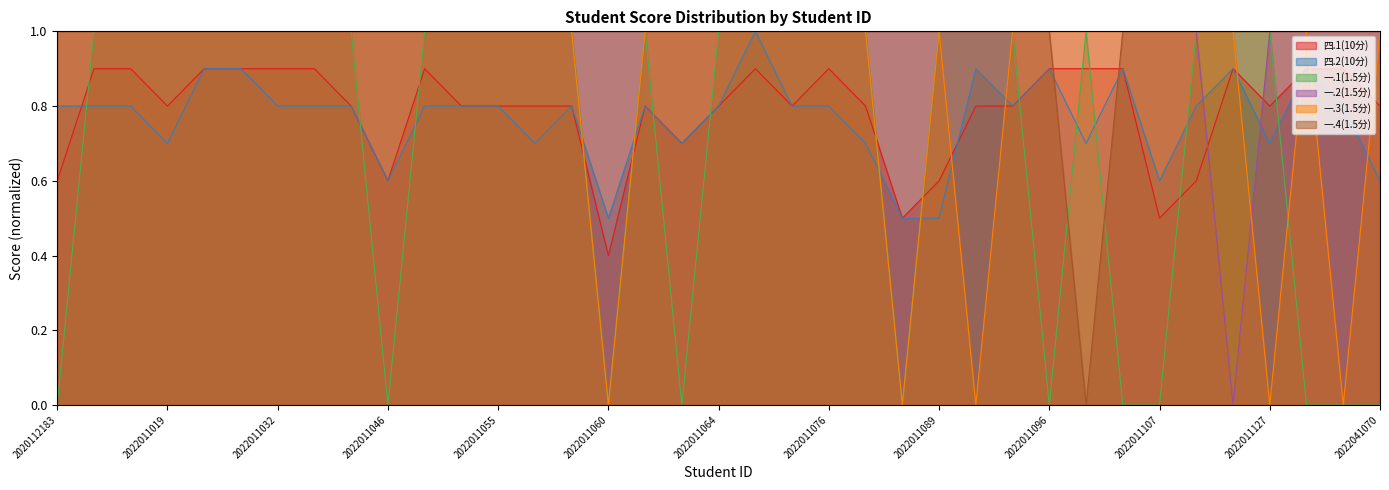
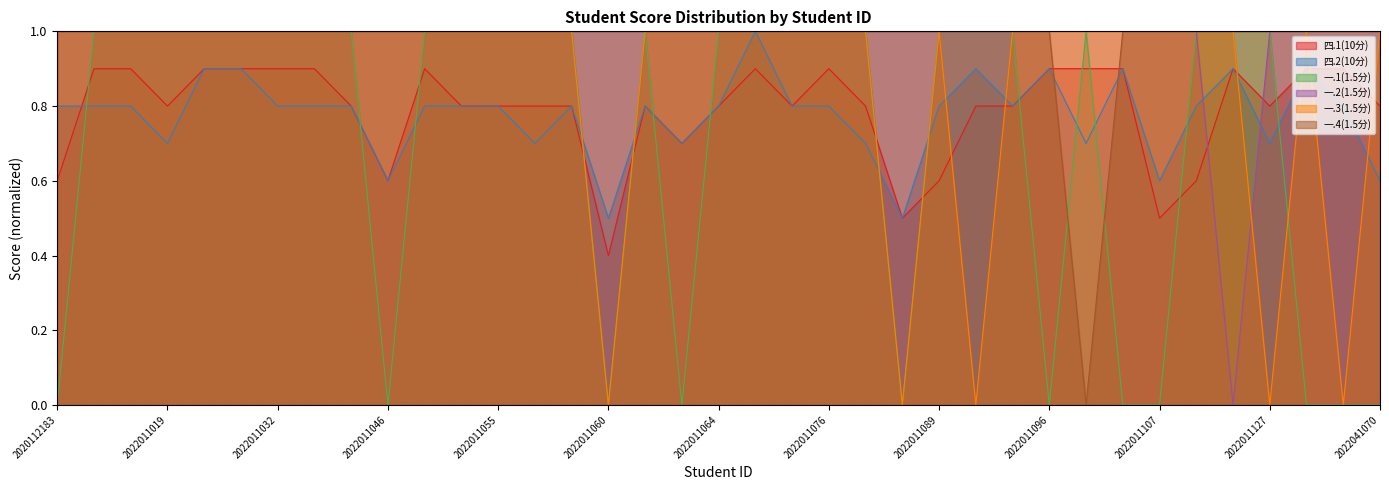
四.2(10分), 2022011089: 0.50 -> 0.80
